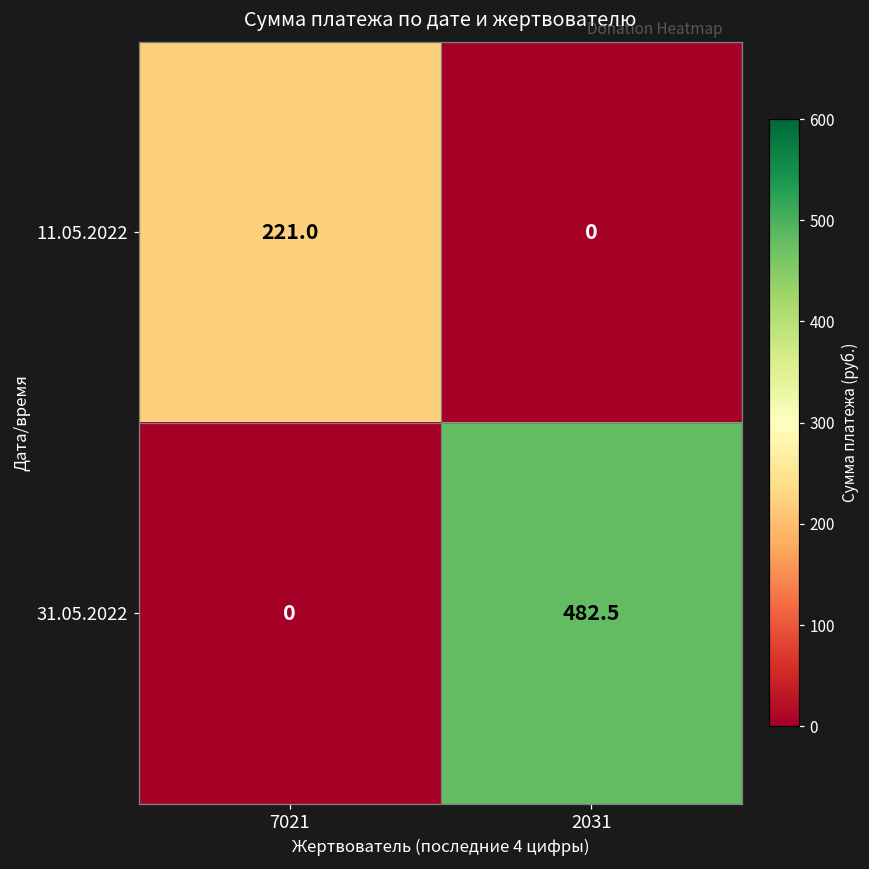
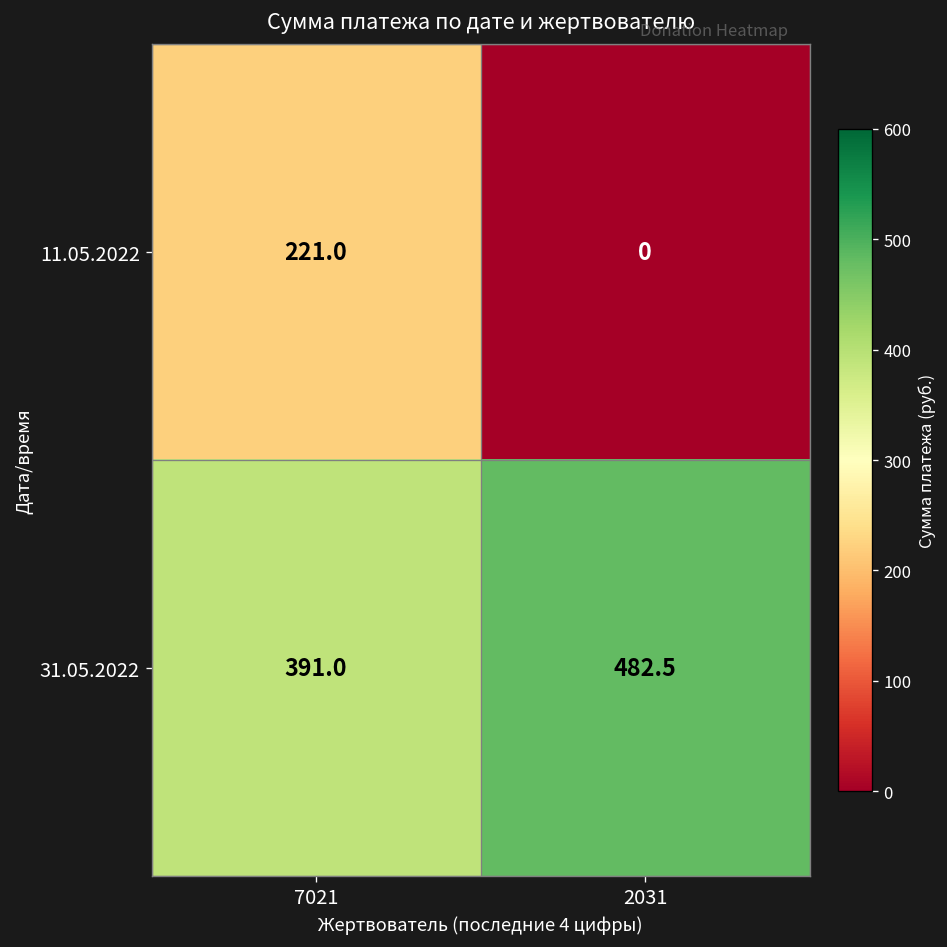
31.05.2022, 7021: 0 -> 391.0
